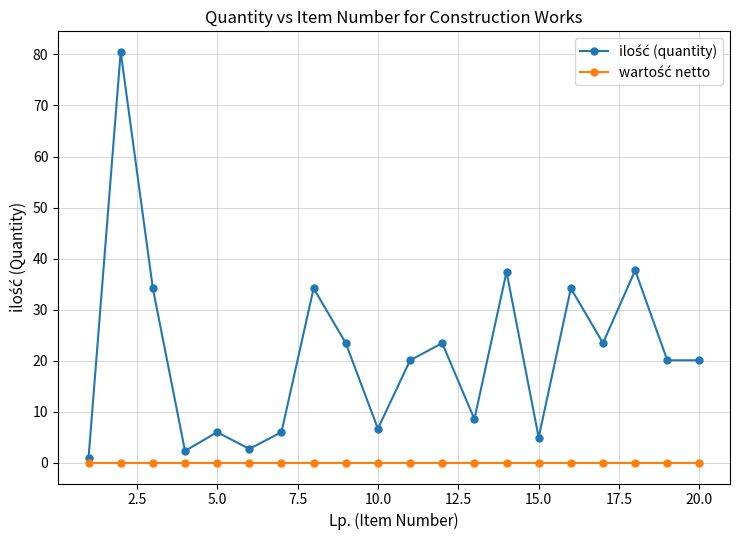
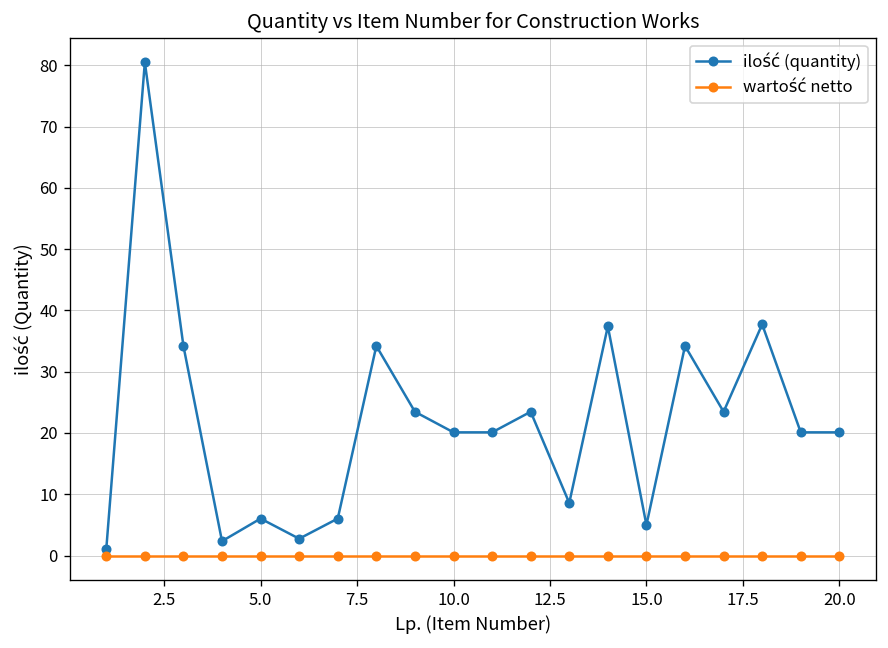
ilość (quantity), 10.0: 7 -> 20
